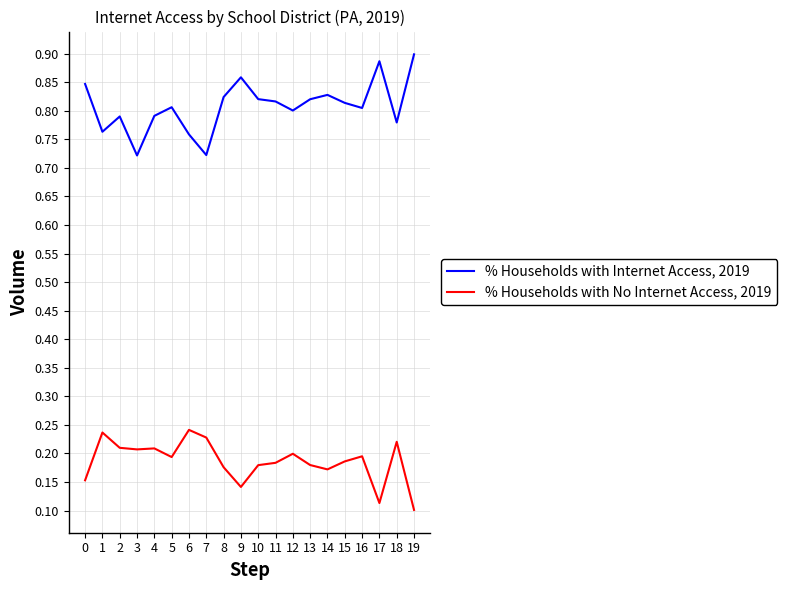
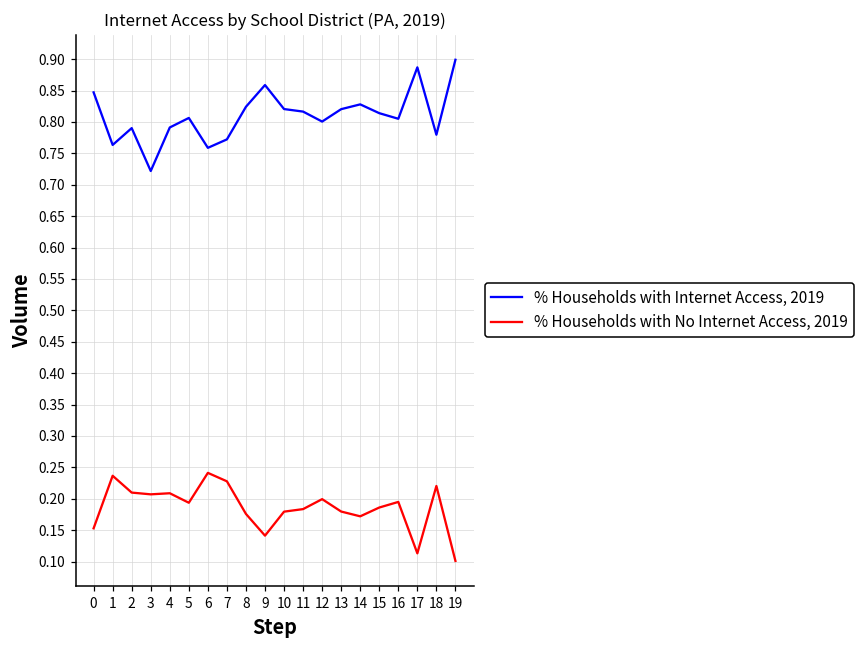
% Households with Internet Access, 2019, 7: 0.72 -> 0.77
